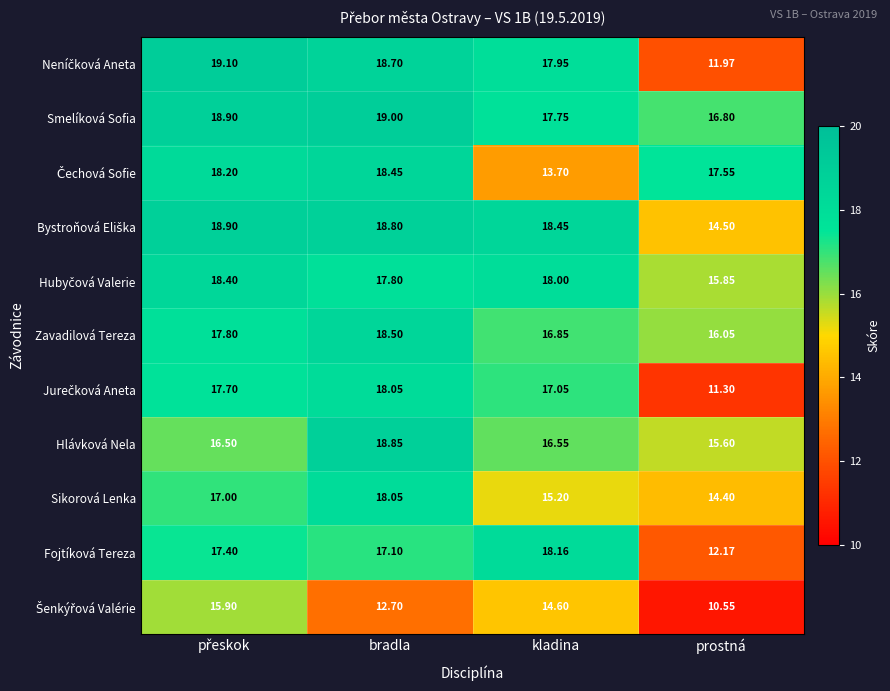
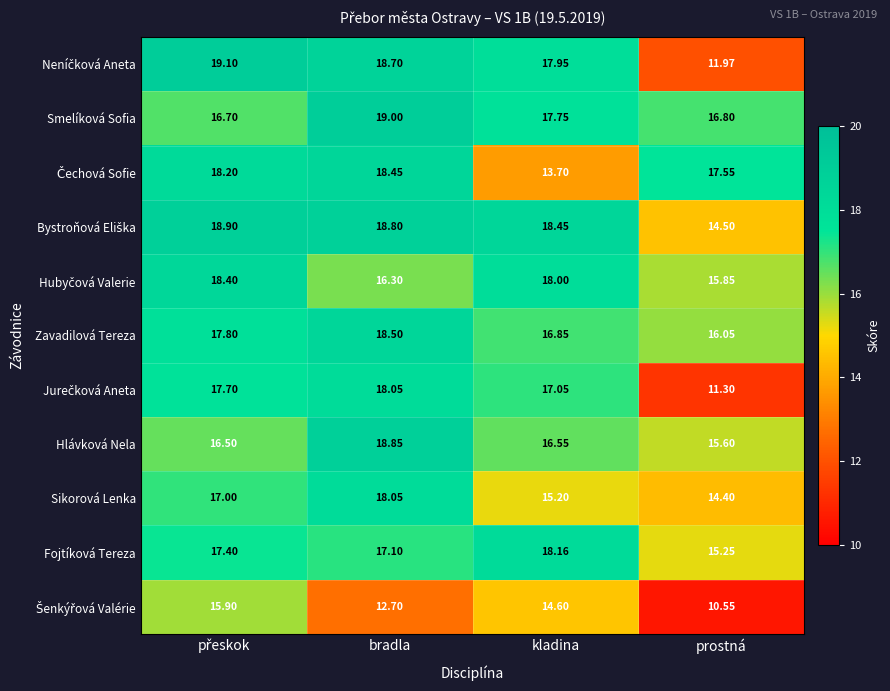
Smelíková Sofia, přeskok: 18.90 -> 16.70
Hubyčová Valerie, bradla: 17.80 -> 16.30
Fojtíková Tereza, prostná: 12.17 -> 15.25
